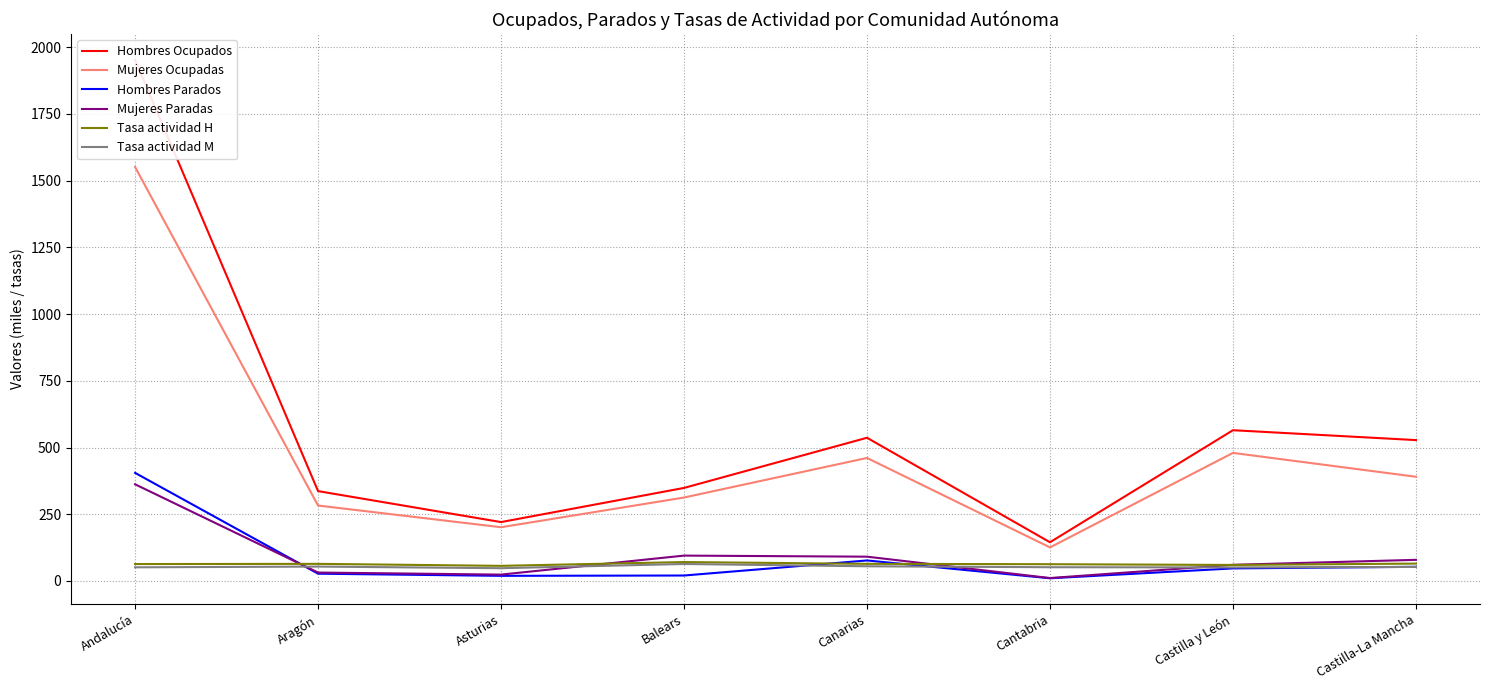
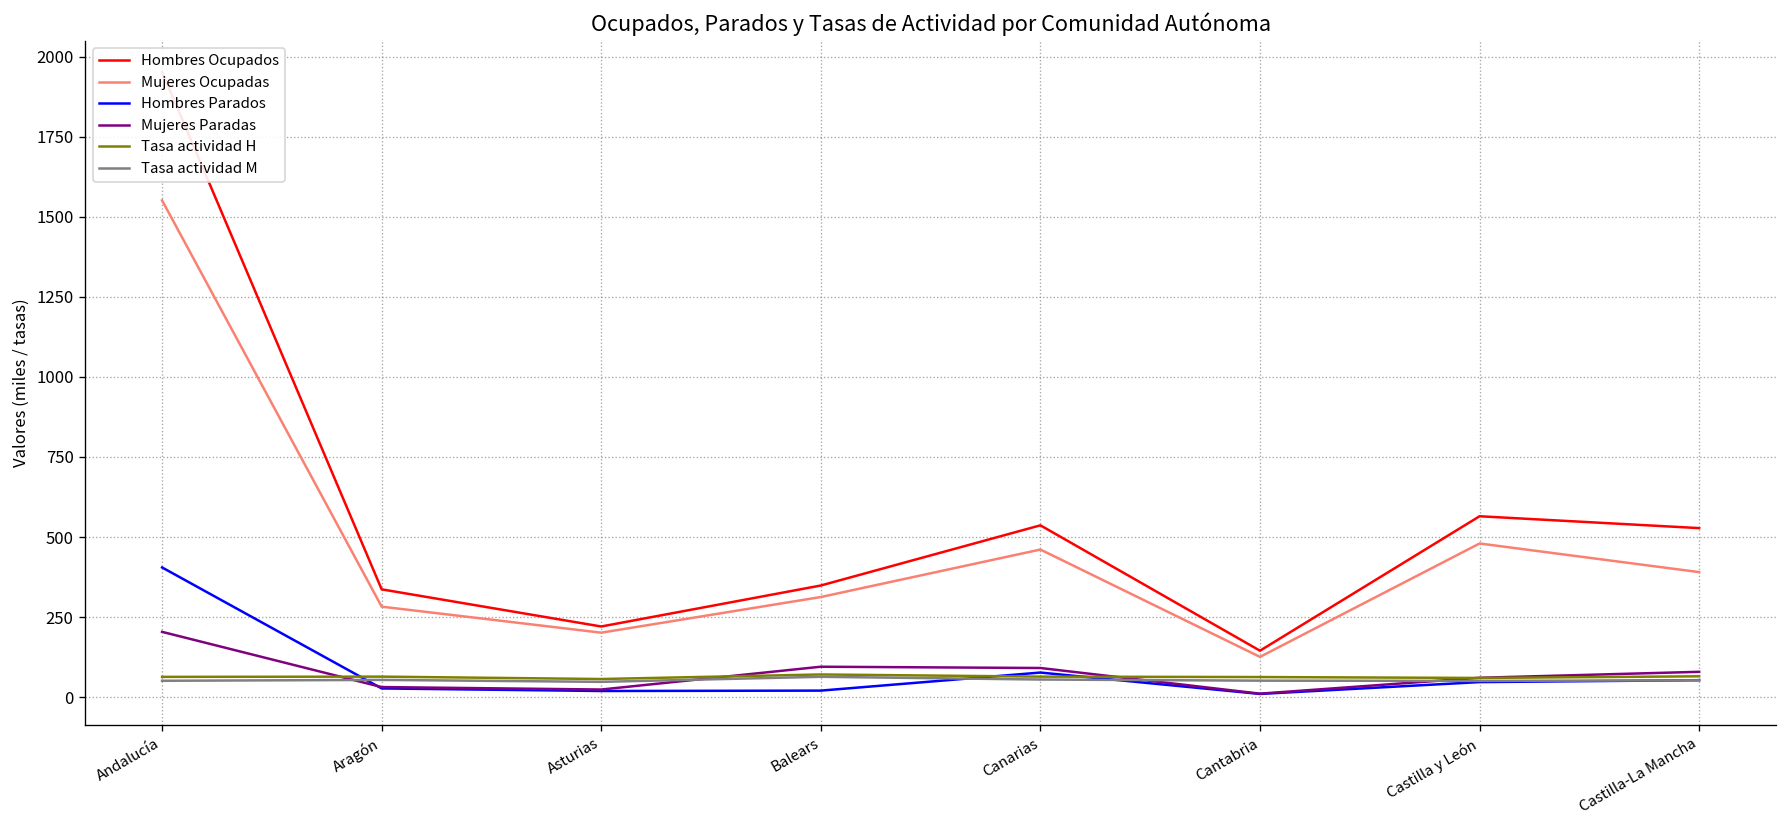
Mujeres Paradas, Andalucía: 360 -> 200
